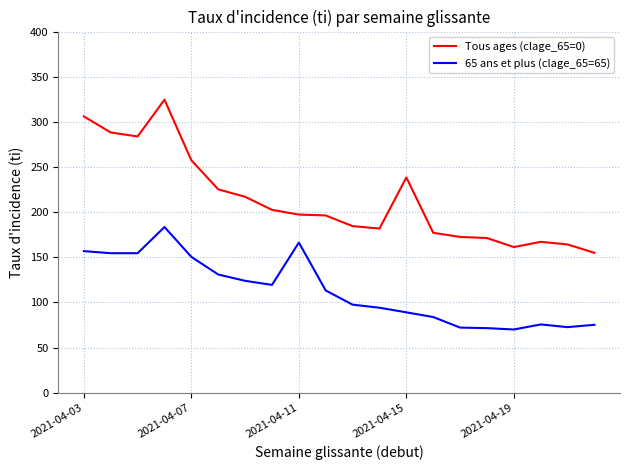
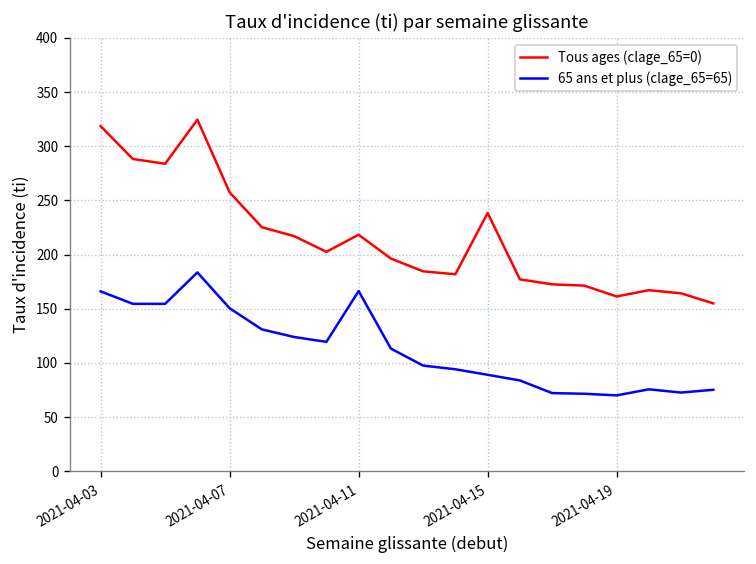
Tous ages (clage_65=0), 2021-04-03: 310 -> 320
65 ans et plus (clage_65=65), 2021-04-03: 160 -> 170
Tous ages (clage_65=0), 2021-04-11: 200 -> 220
